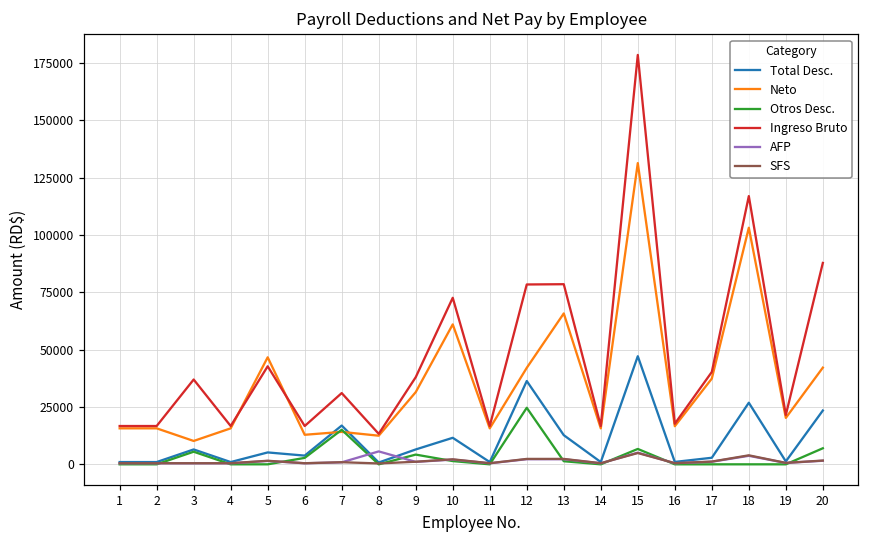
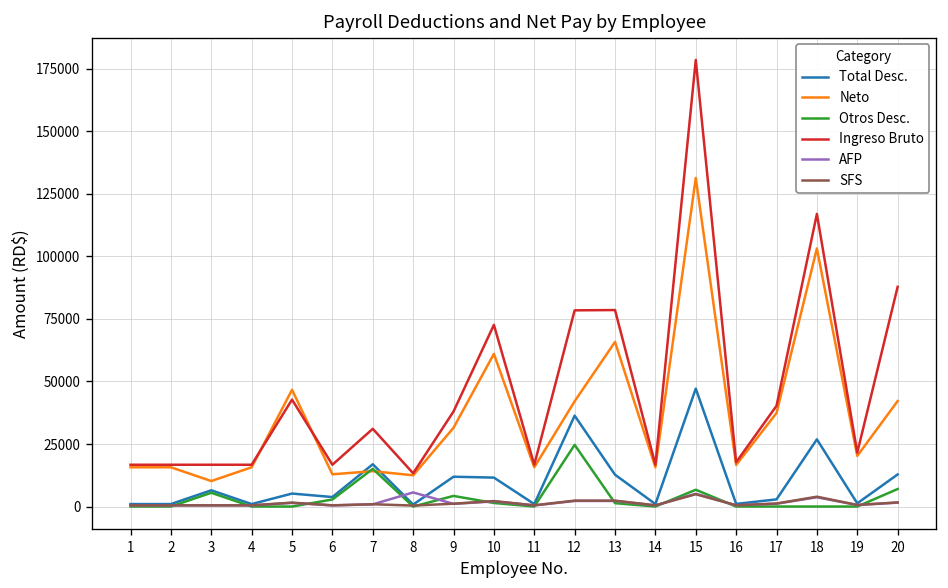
Ingreso Bruto, 3: 37000 -> 17000
Total Desc., 9: 7000 -> 12000
Total Desc., 20: 23000 -> 13000
